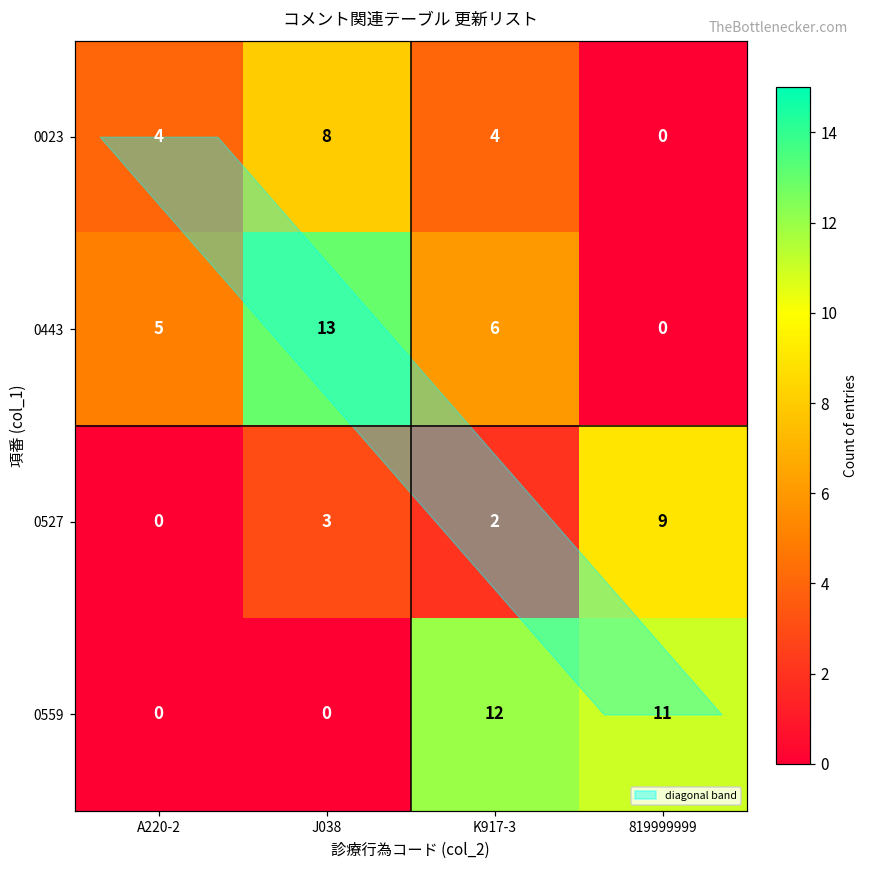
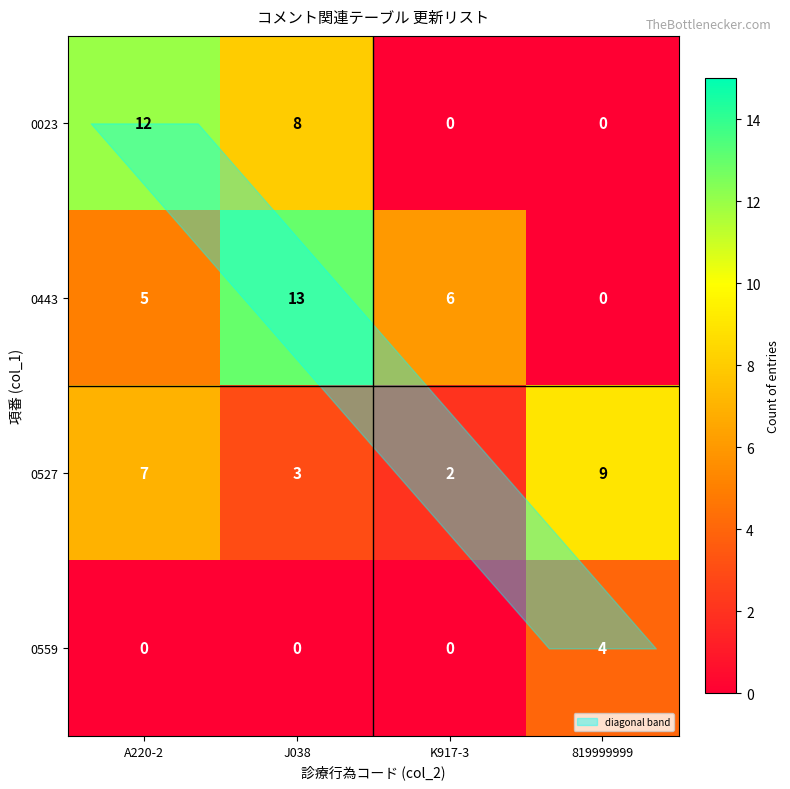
0023, A220-2: 4 -> 12
0023, K917-3: 4 -> 0
0527, A220-2: 0 -> 7
0559, K917-3: 12 -> 0
0559, 819999999: 11 -> 4
